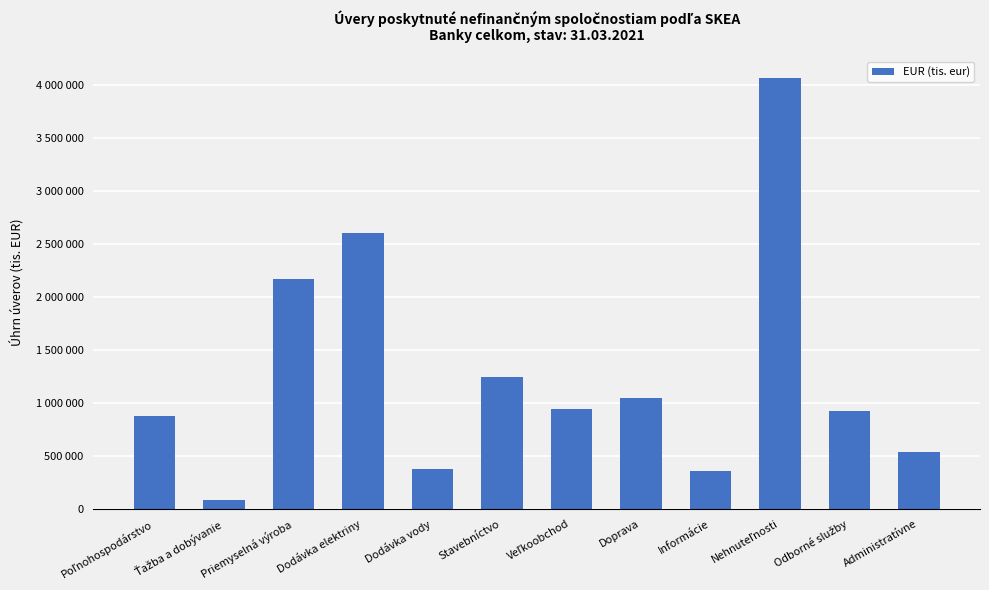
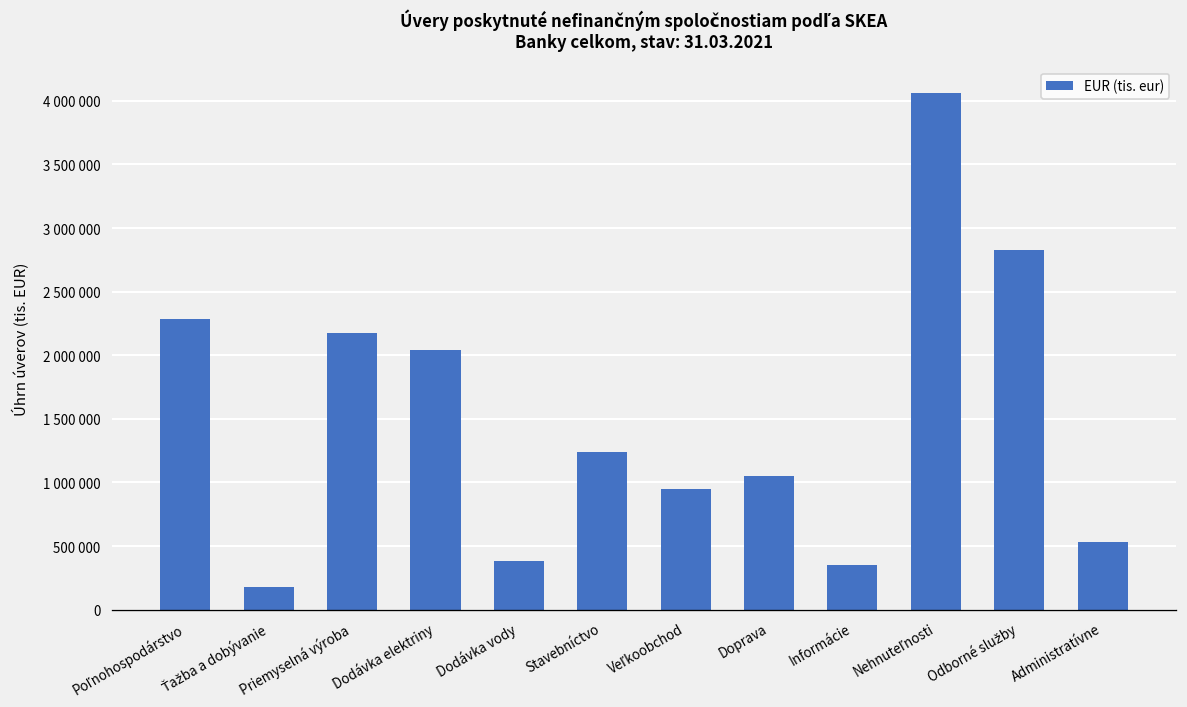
Poľnohospodárstvo: 880000 -> 2290000
Ťažba a dobývanie: 80000 -> 180000
Dodávka elektriny: 2600000 -> 2040000
Odborné služby: 920000 -> 2830000
